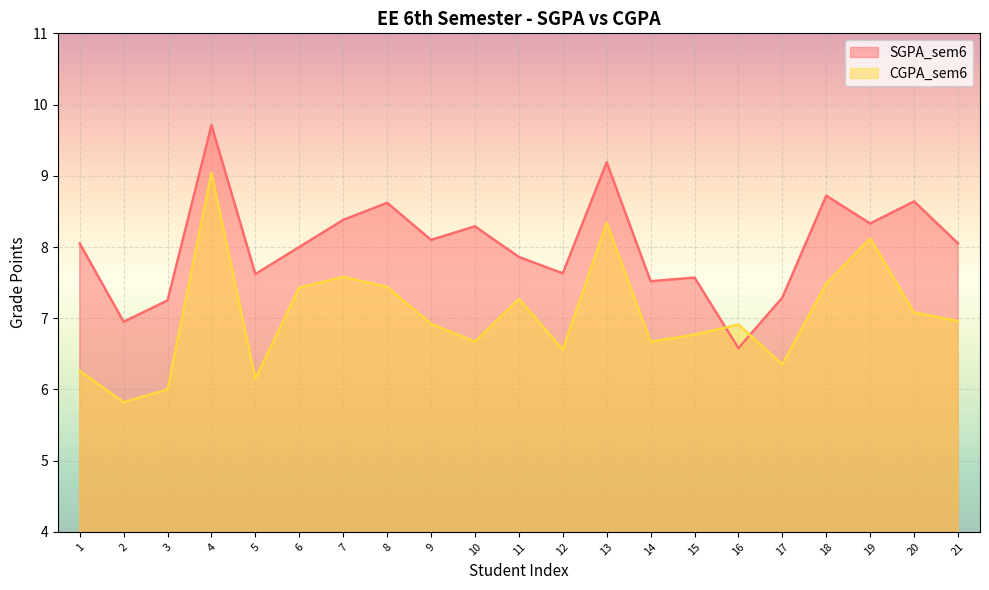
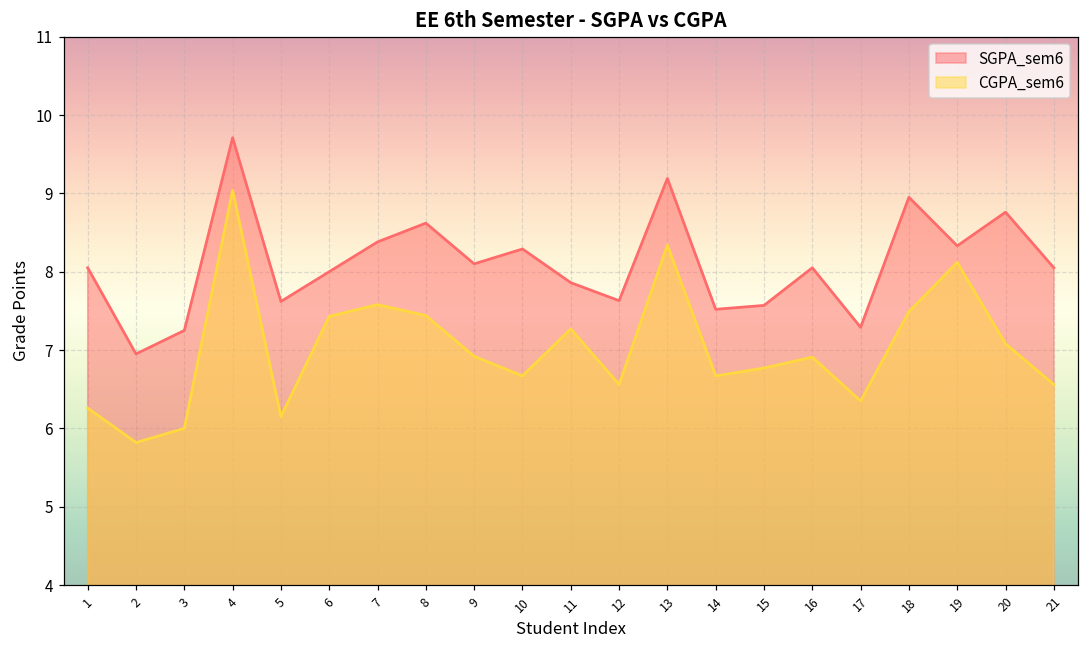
SGPA_sem6, 16: 6.6 -> 8.1
SGPA_sem6, 18: 8.7 -> 9.0
SGPA_sem6, 20: 8.6 -> 8.8
CGPA_sem6, 21: 7.0 -> 6.6
